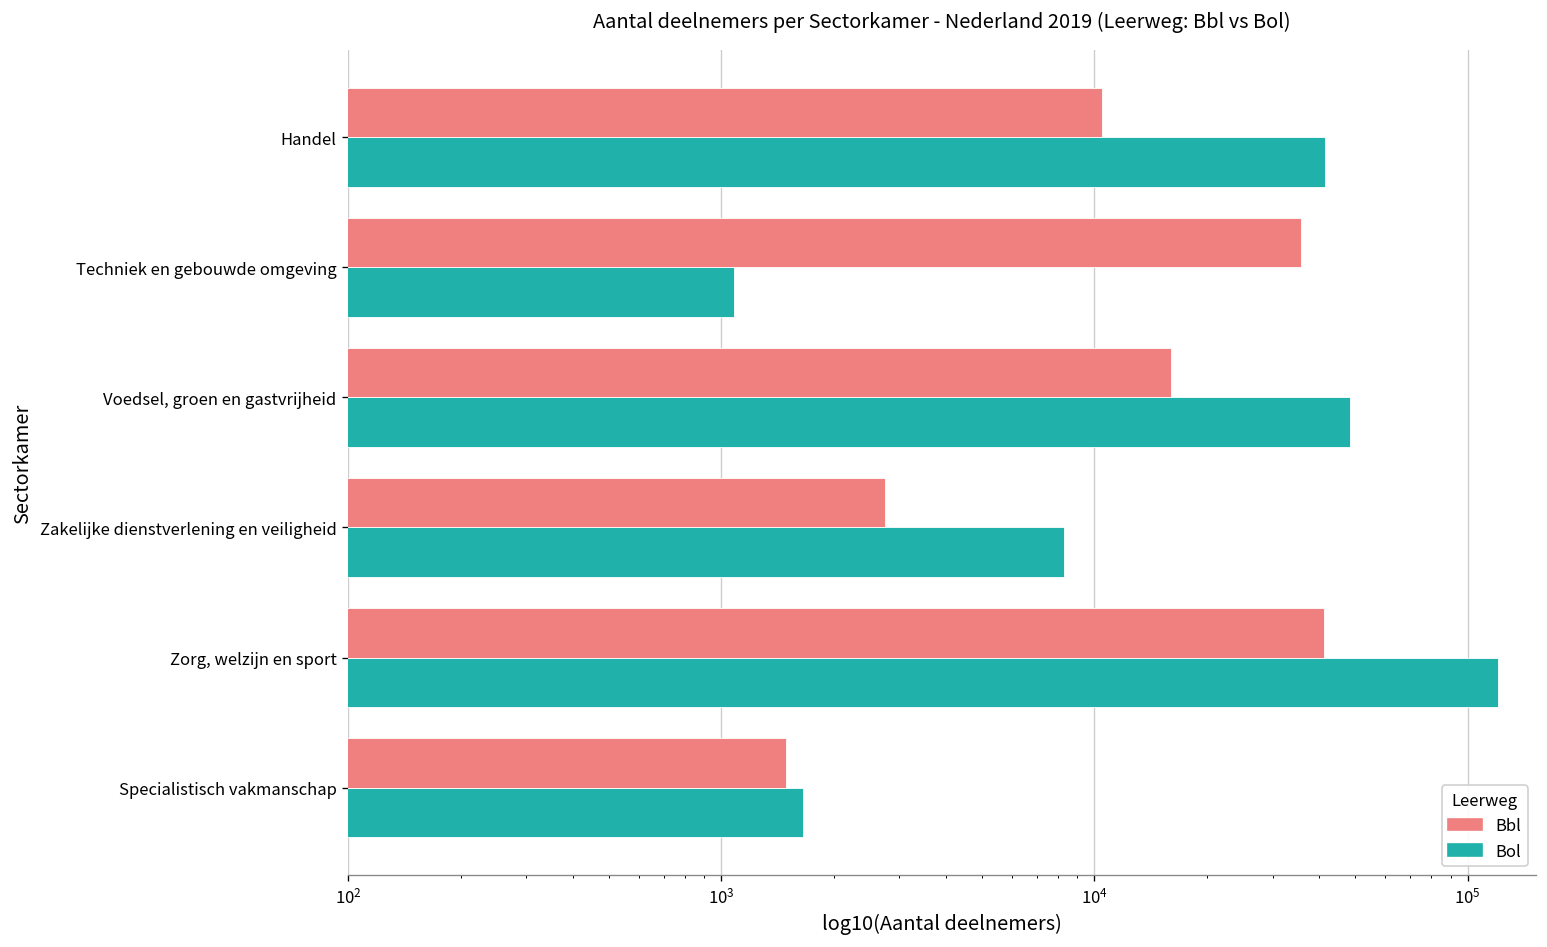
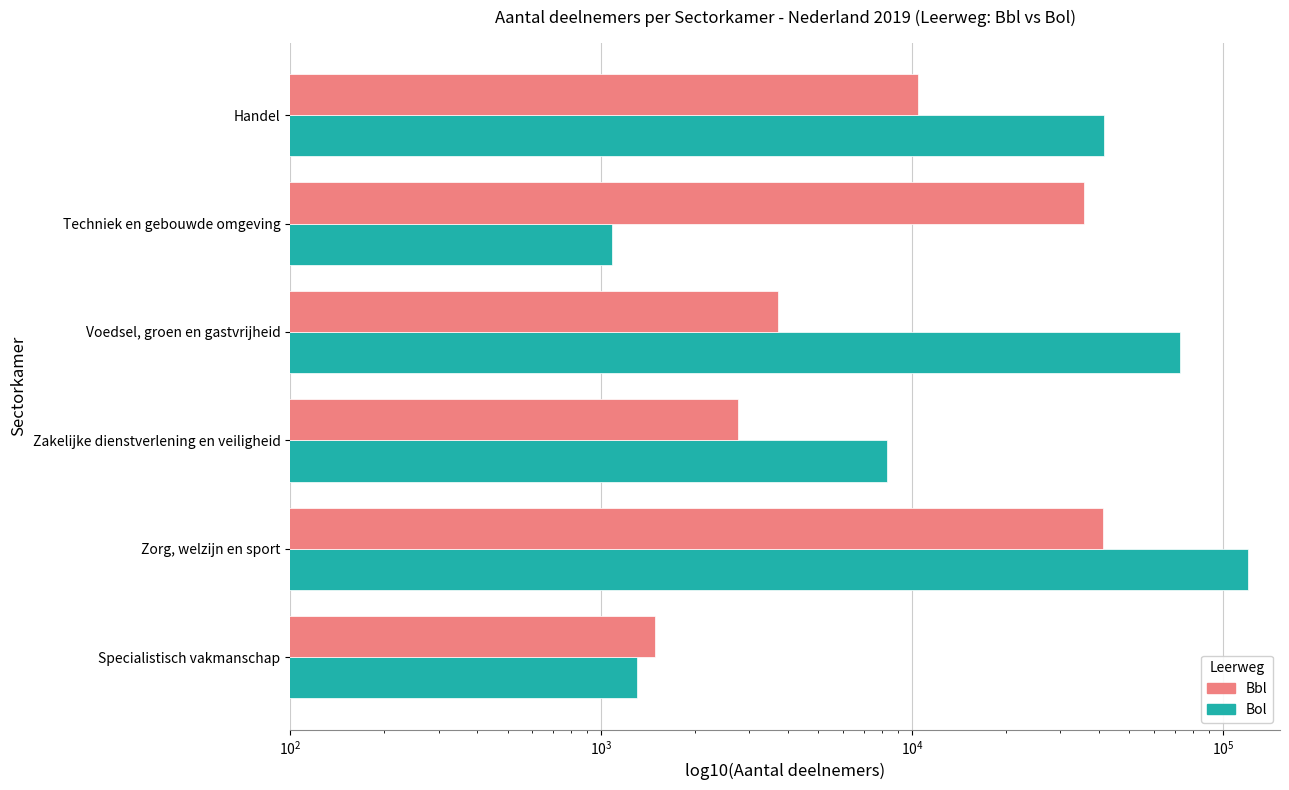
Bbl, Voedsel, groen en gastvrijheid: 16000 -> 3700
Bol, Voedsel, groen en gastvrijheid: 48000 -> 72000
Bol, Specialistisch vakmanschap: 1700 -> 1310
